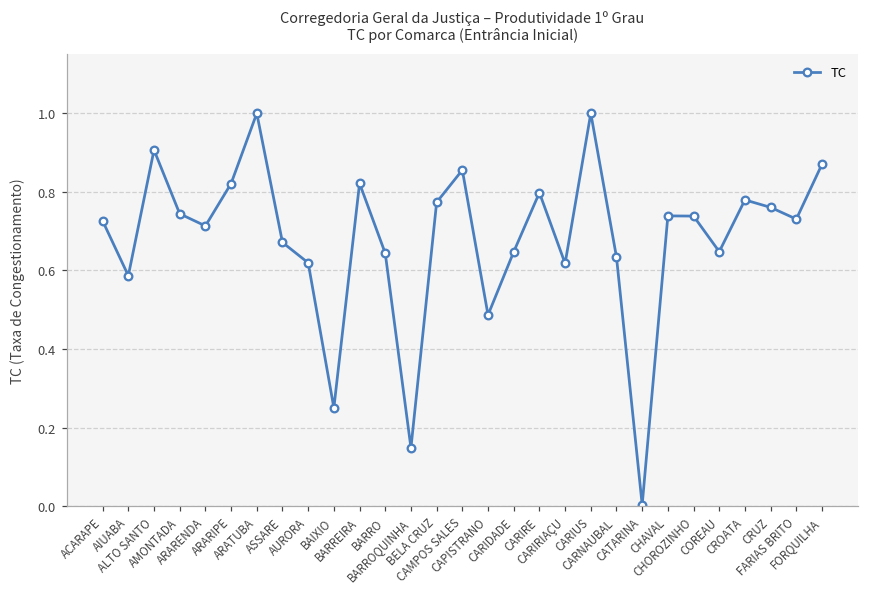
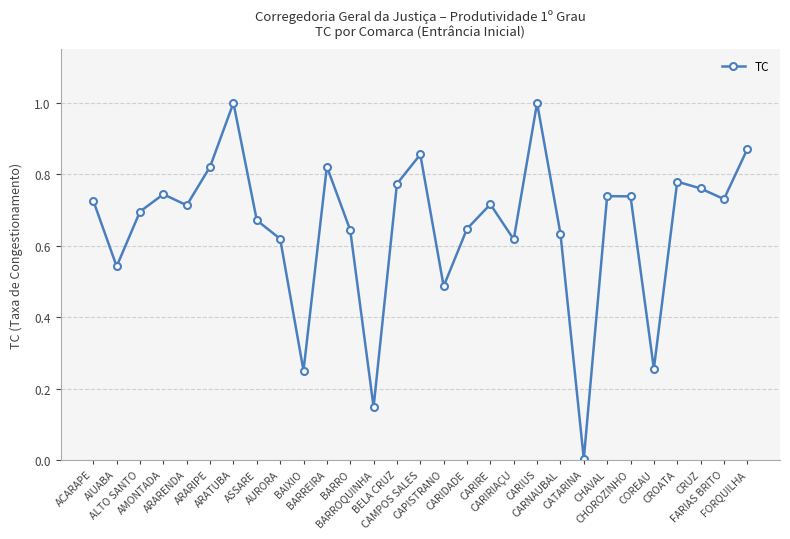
AIUABA: 0.59 -> 0.54
ALTO SANTO: 0.91 -> 0.70
CARIRE: 0.80 -> 0.72
COREAU: 0.65 -> 0.26
